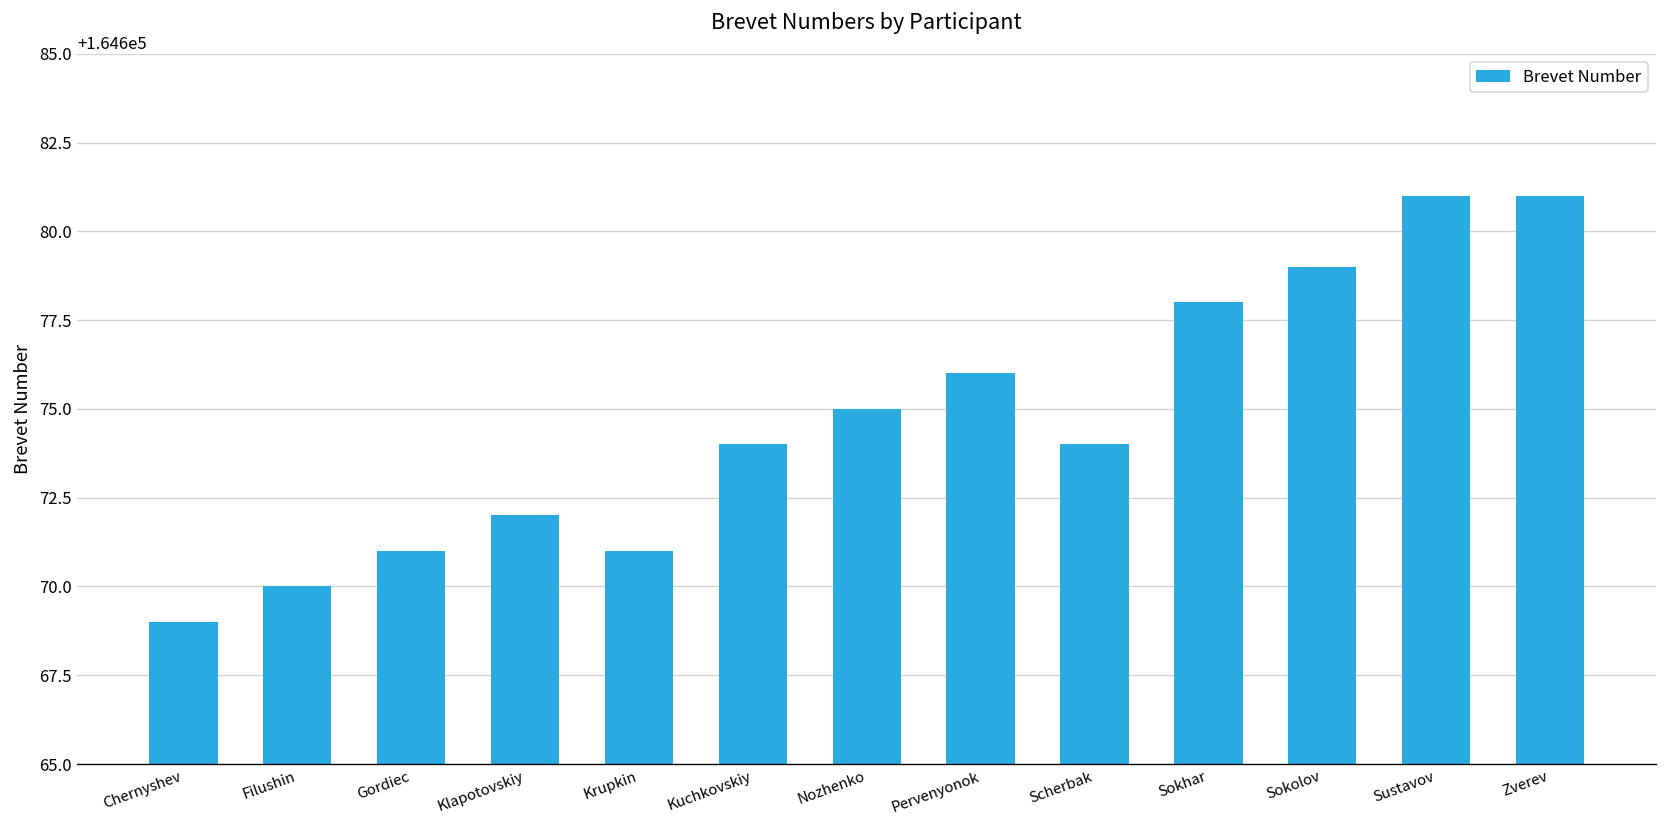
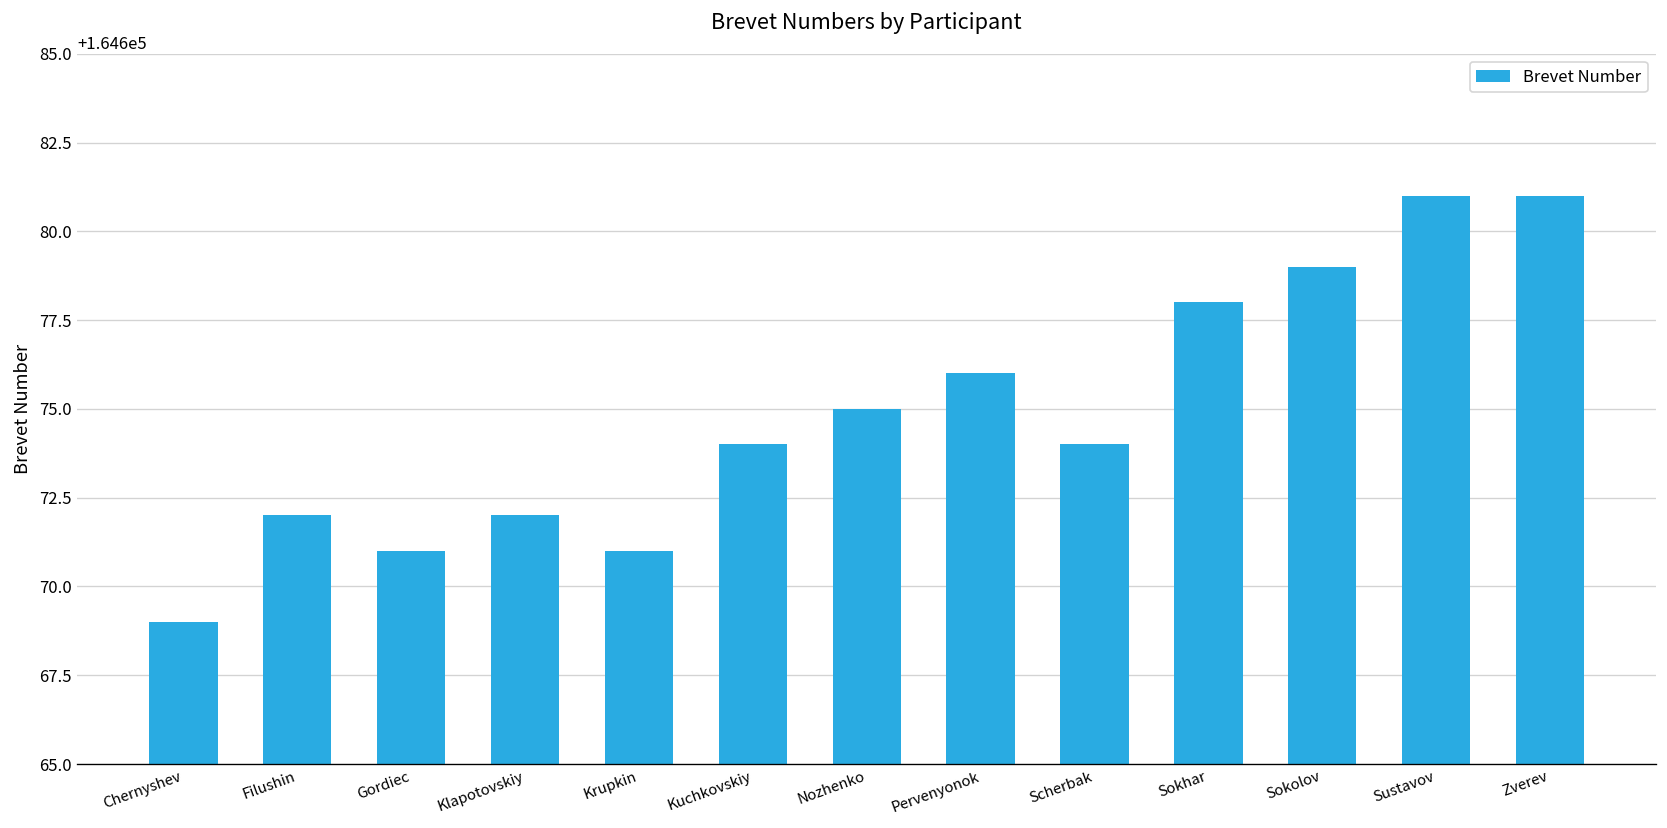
Filushin: 164670 -> 164672
